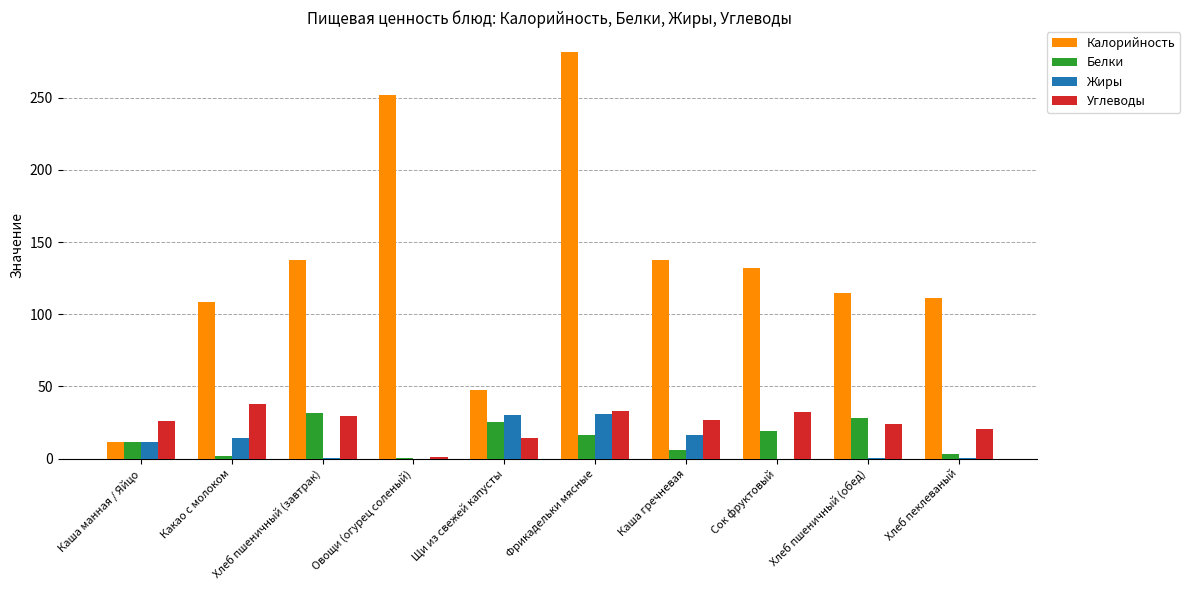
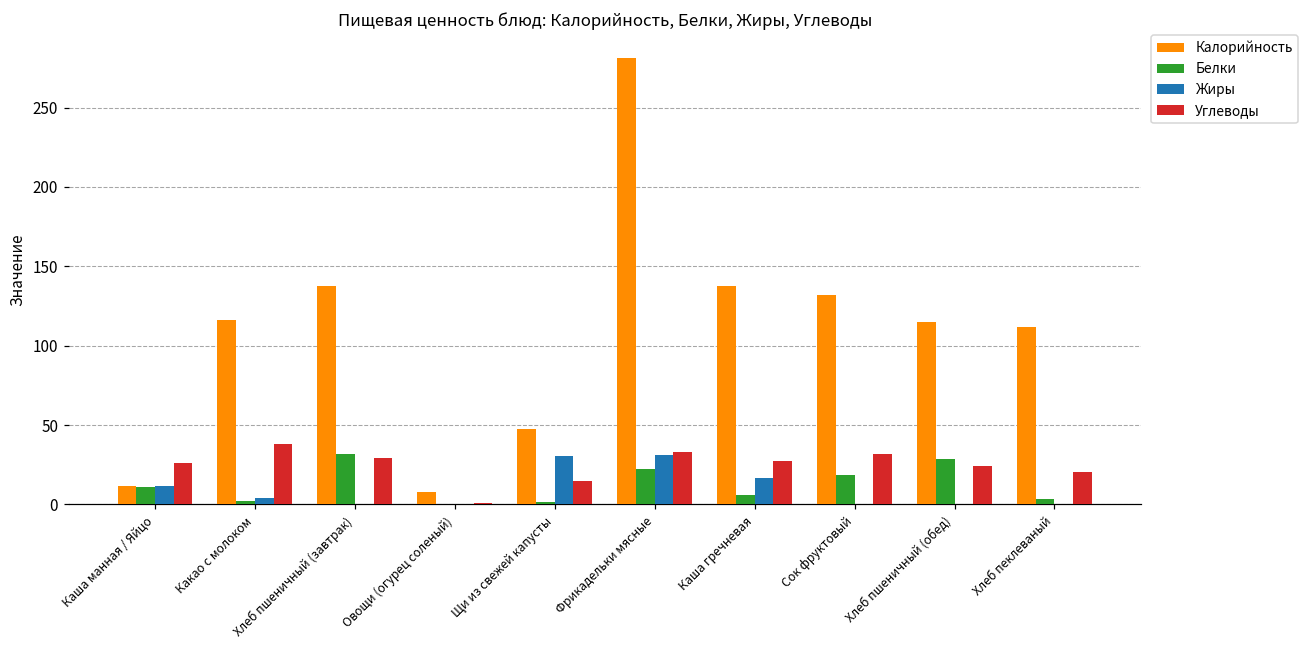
Калорийность, Какао с молоком: 108 -> 116
Жиры, Какао с молоком: 15 -> 4
Калорийность, Овощи (огурец соленый): 252 -> 8
Белки, Щи из свежей капусты: 26 -> 2
Белки, Фрикадельки мясные: 17 -> 22
